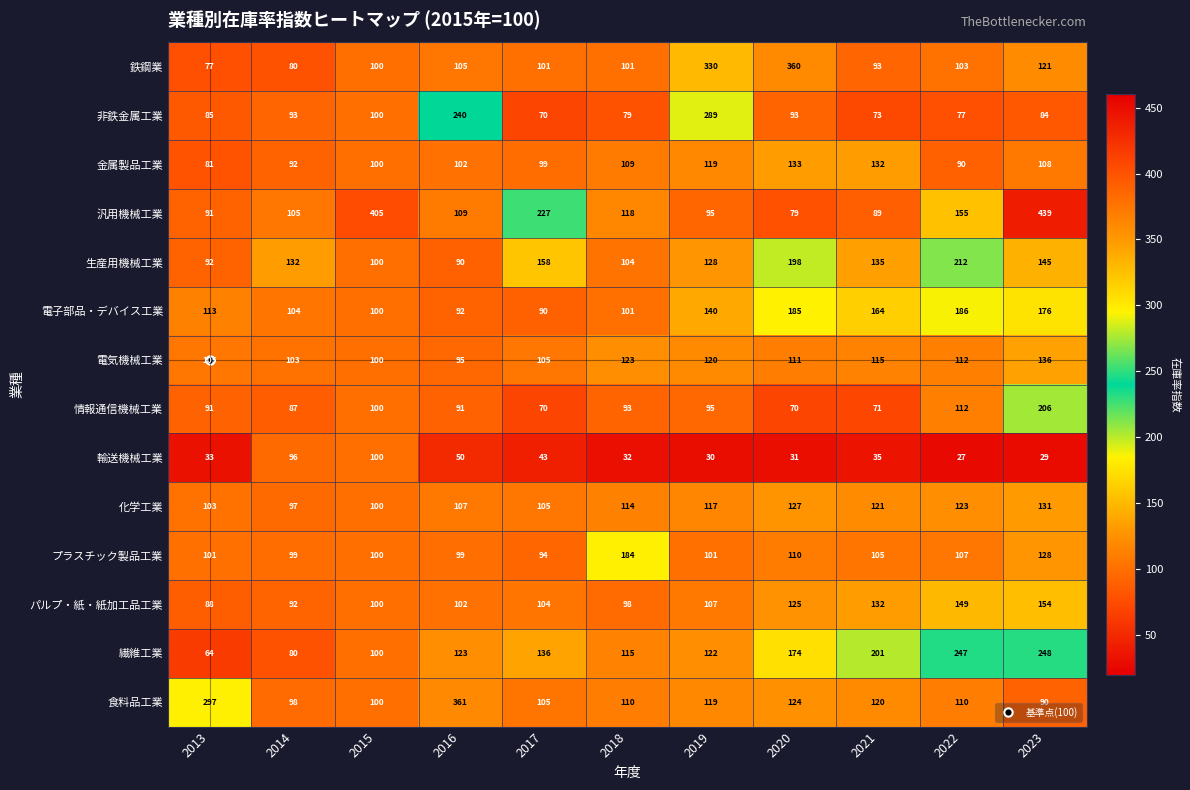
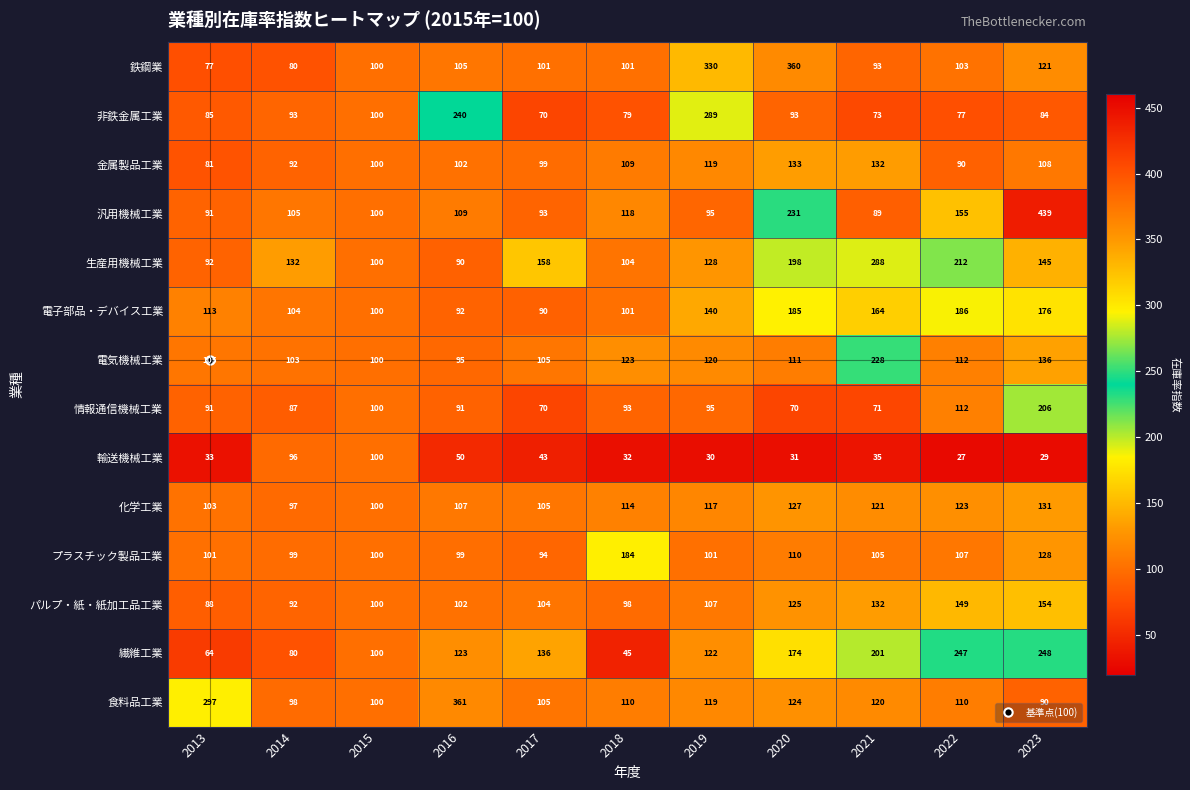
汎用機械工業, 2015: 405 -> 100
汎用機械工業, 2017: 227 -> 93
汎用機械工業, 2020: 79 -> 231
生産用機械工業, 2021: 135 -> 288
電気機械工業, 2021: 115 -> 228
繊維工業, 2018: 115 -> 45
